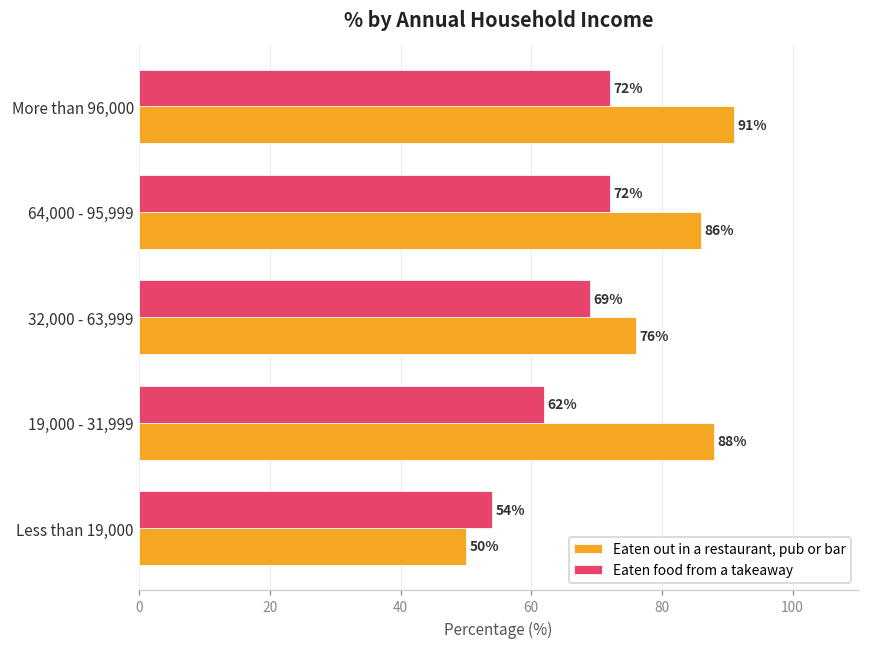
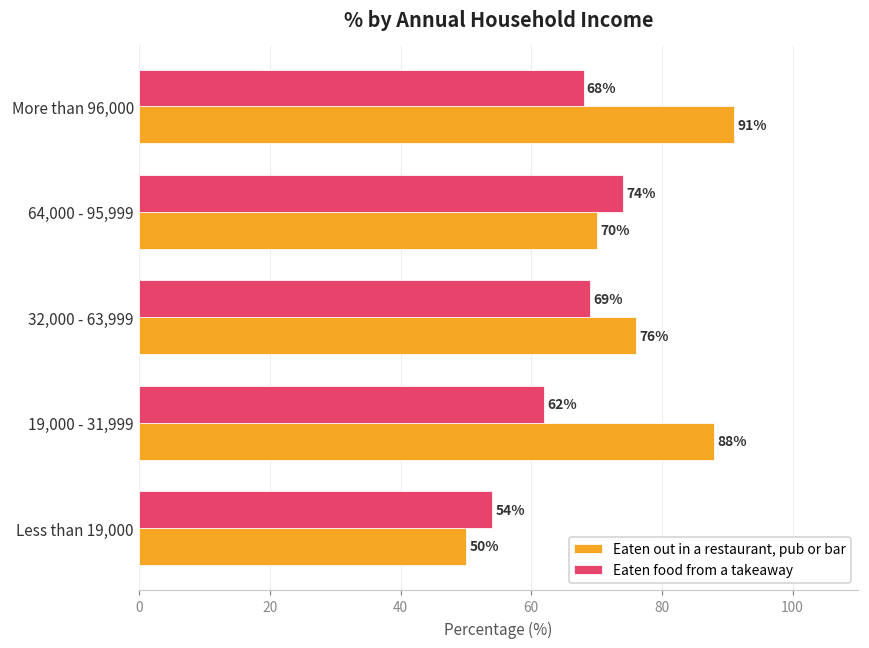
Eaten food from a takeaway, More than 96,000: 72% -> 68%
Eaten food from a takeaway, 64,000 - 95,999: 72% -> 74%
Eaten out in a restaurant, pub or bar, 64,000 - 95,999: 86% -> 70%
